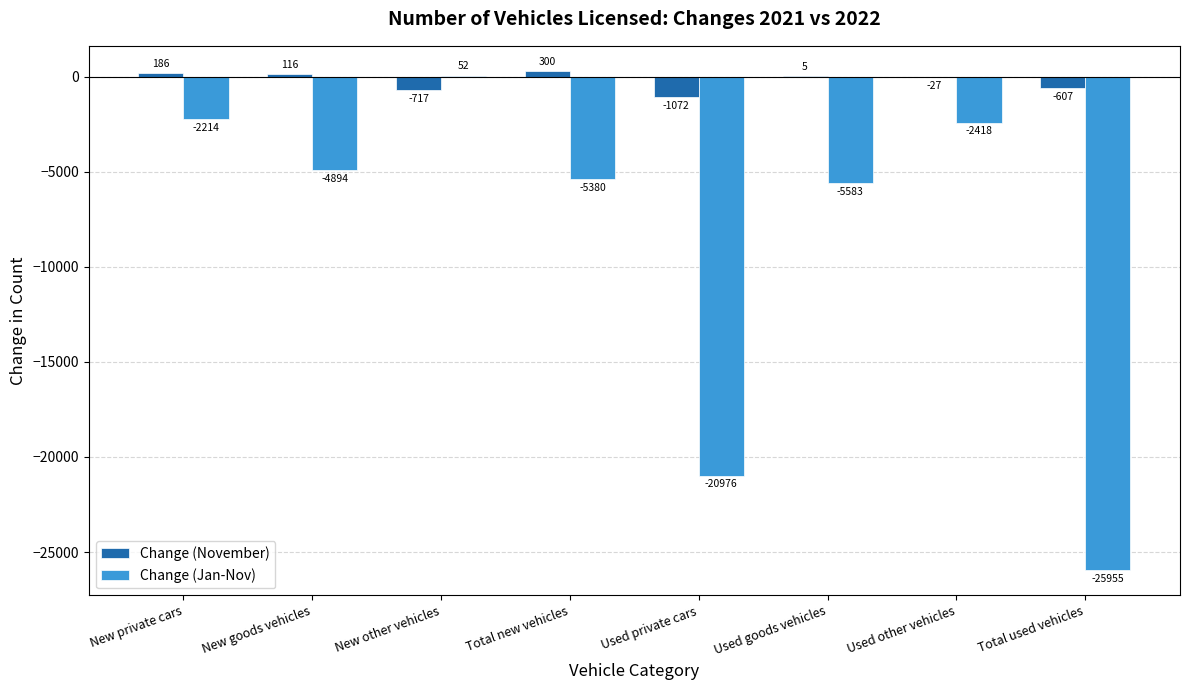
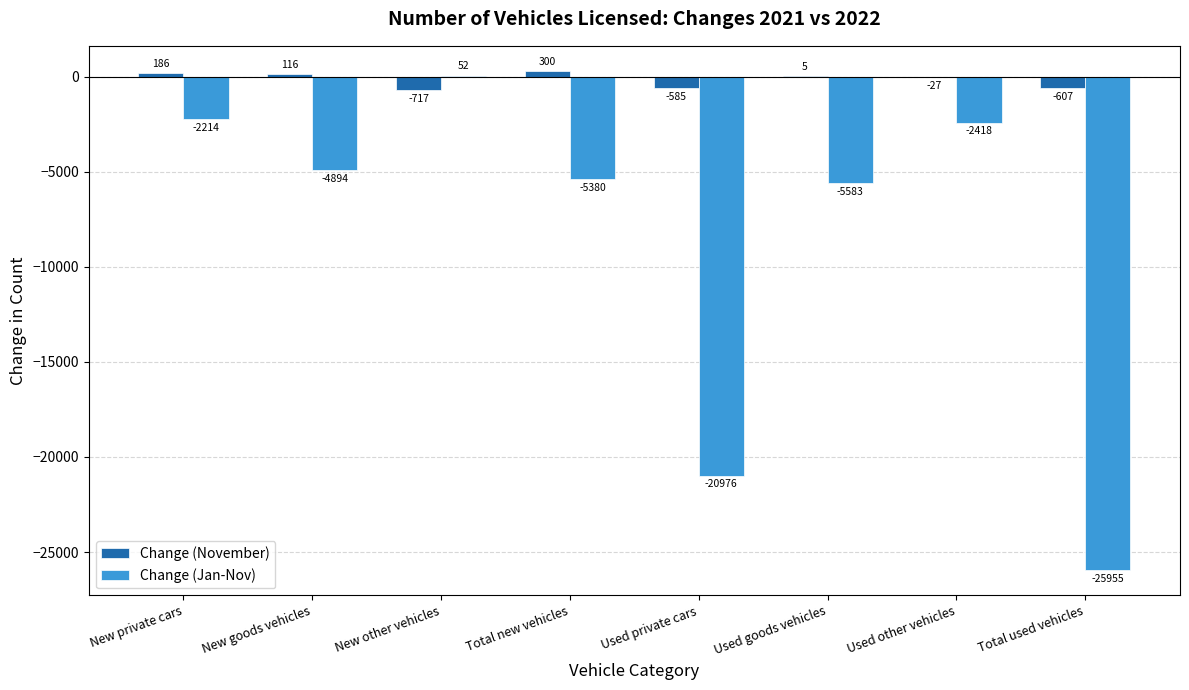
Change (November), Used private cars: -1072 -> -585
